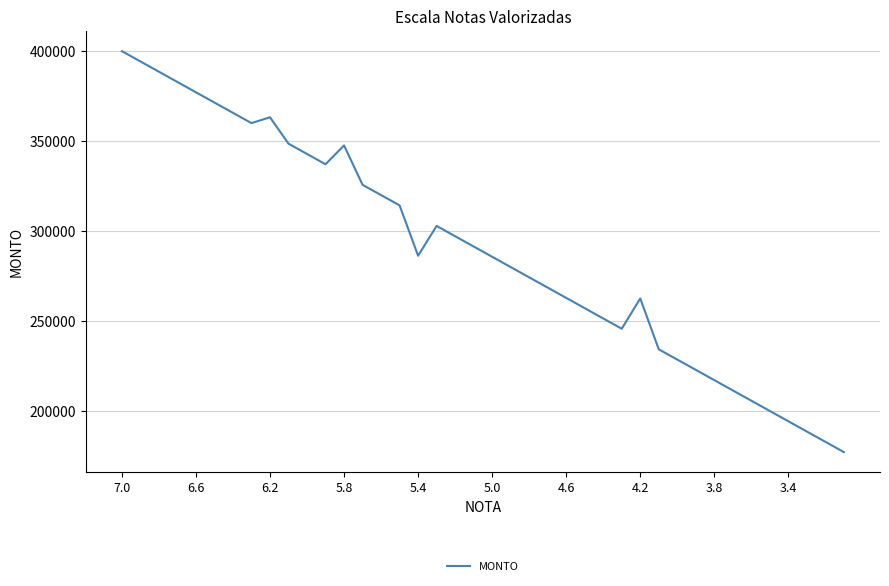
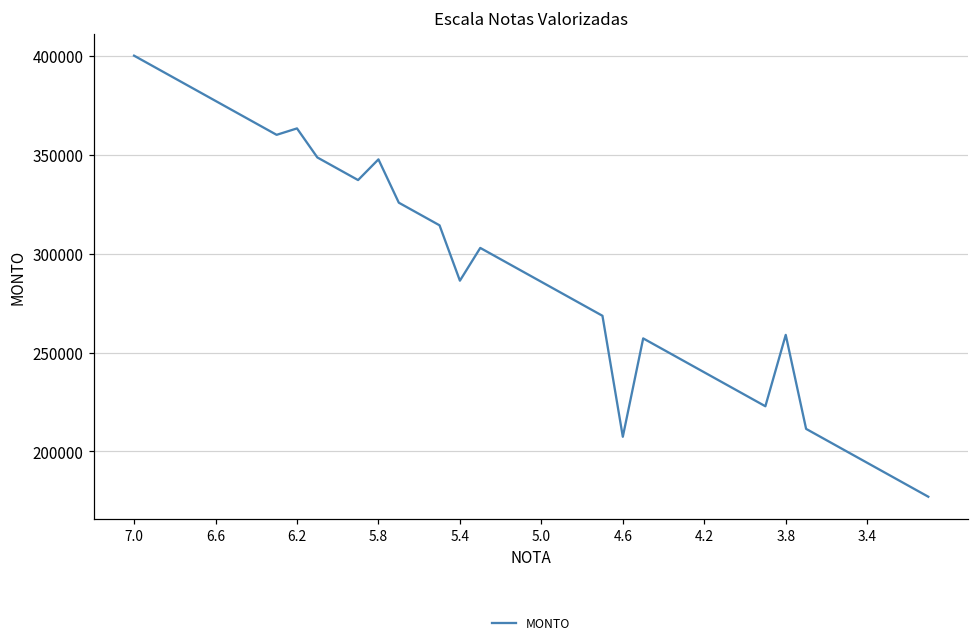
4.6: 263000 -> 207000
4.2: 263000 -> 240000
3.8: 217000 -> 259000
